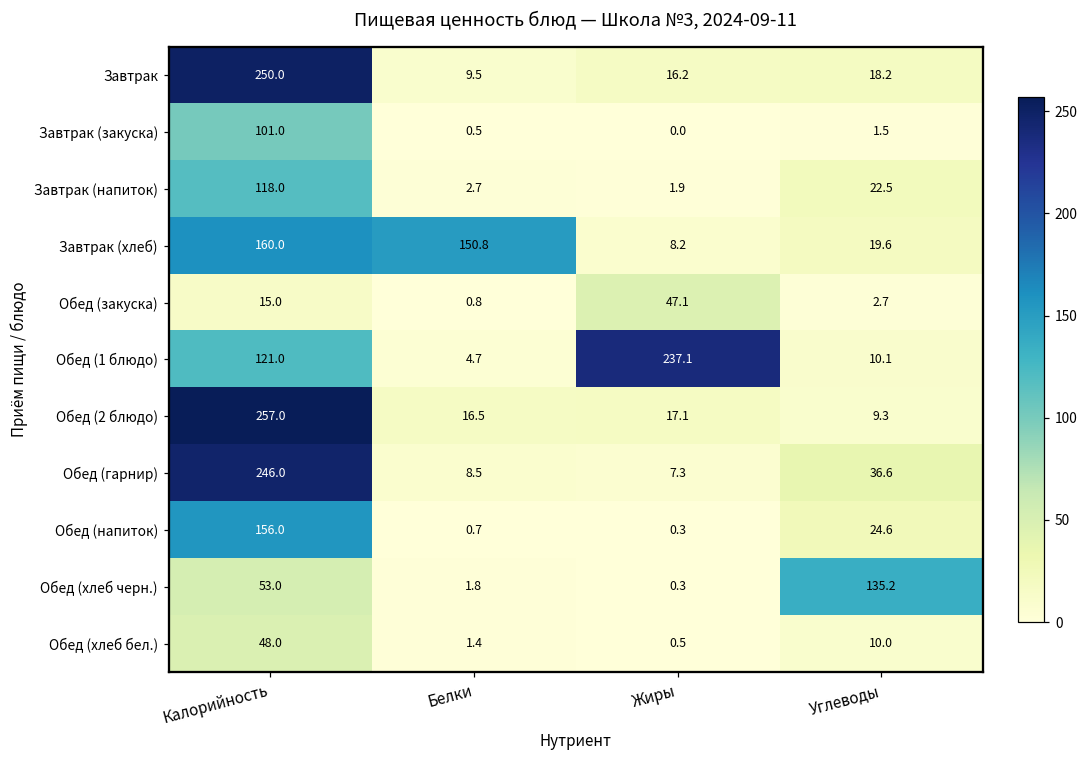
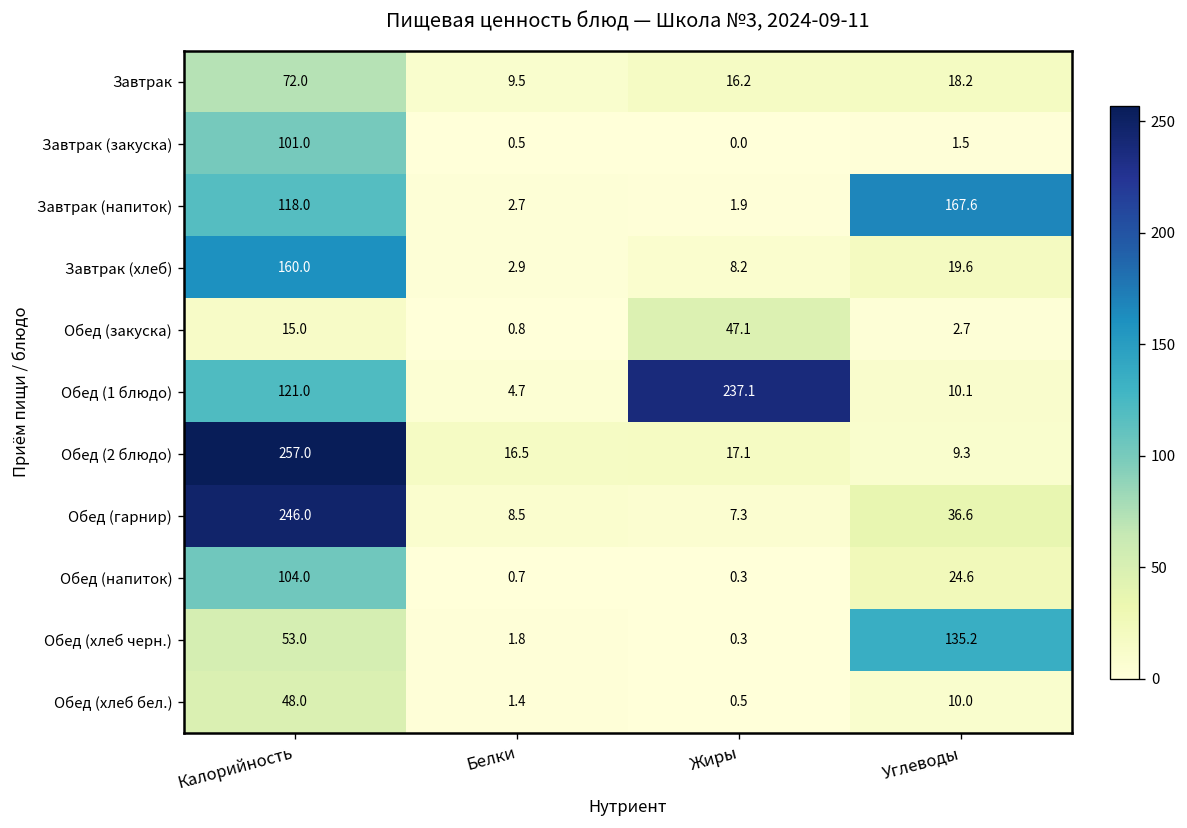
Завтрак, Калорийность: 250.0 -> 72.0
Завтрак (напиток), Углеводы: 22.5 -> 167.6
Завтрак (хлеб), Белки: 150.8 -> 2.9
Обед (напиток), Калорийность: 156.0 -> 104.0
